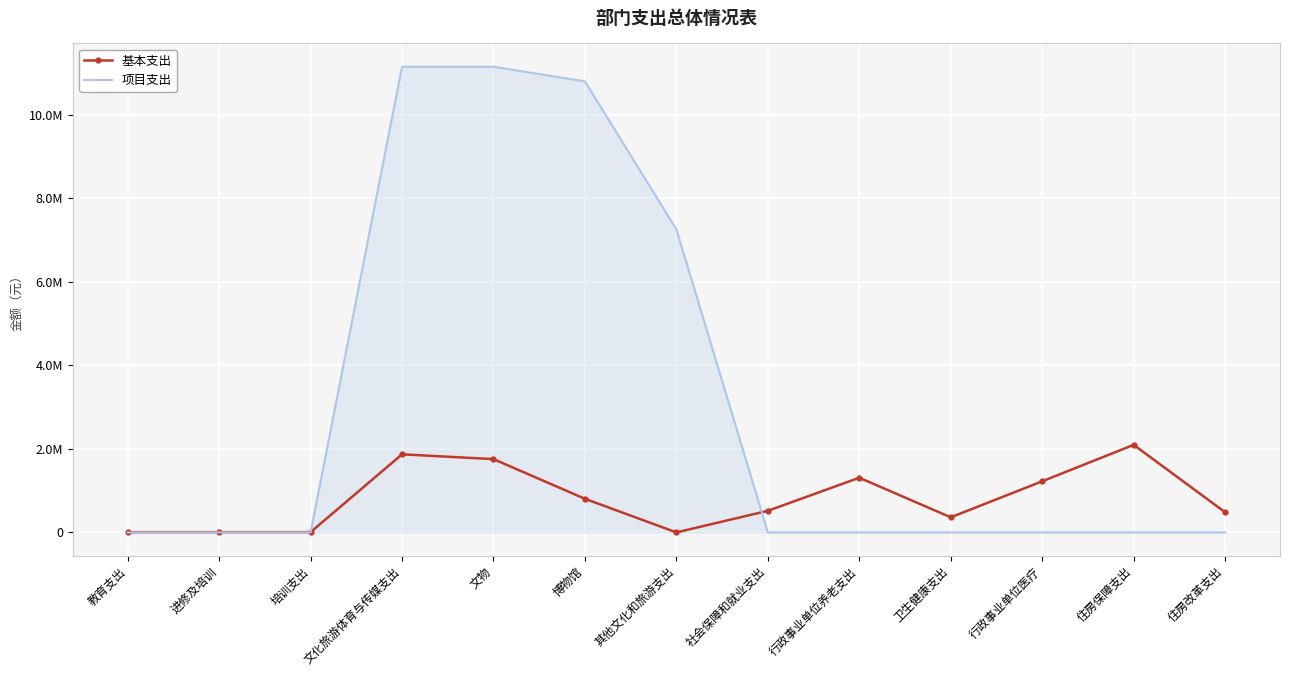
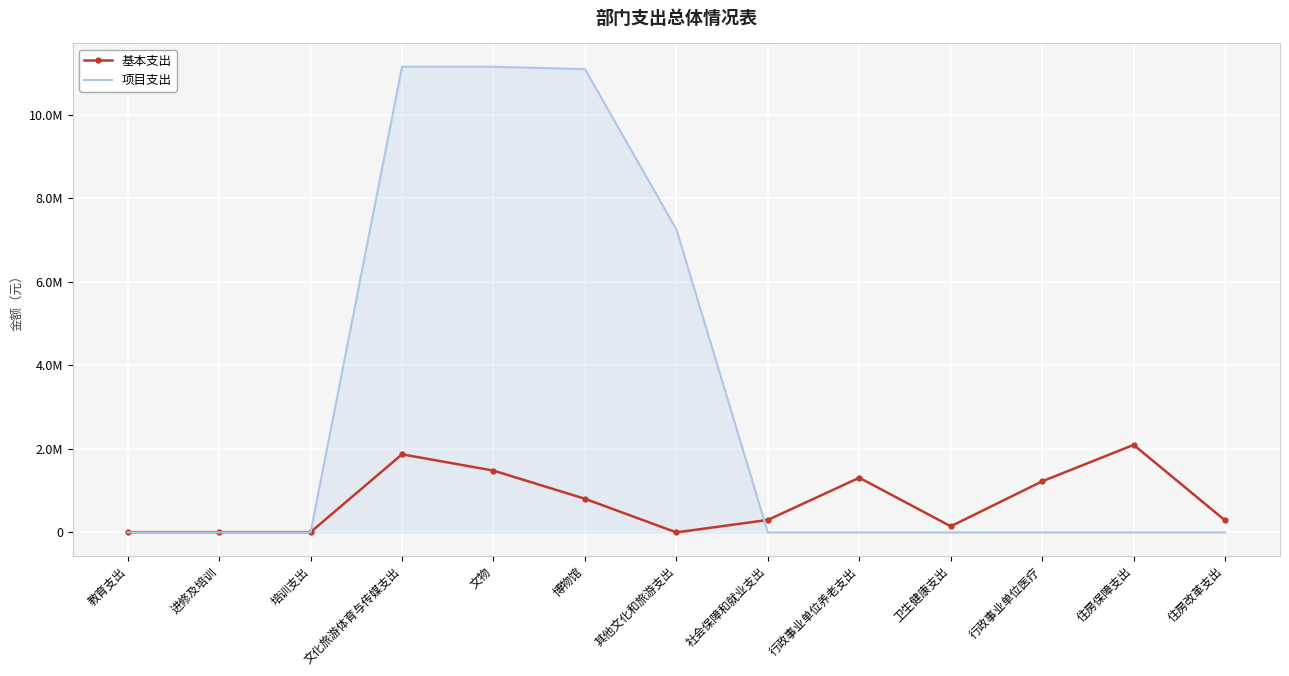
基本支出, 文物: 1800000 -> 1500000
项目支出, 博物馆: 10800000 -> 11100000
基本支出, 社会保障和就业支出: 500000 -> 300000
基本支出, 卫生健康支出: 400000 -> 100000
基本支出, 住房改革支出: 500000 -> 300000
